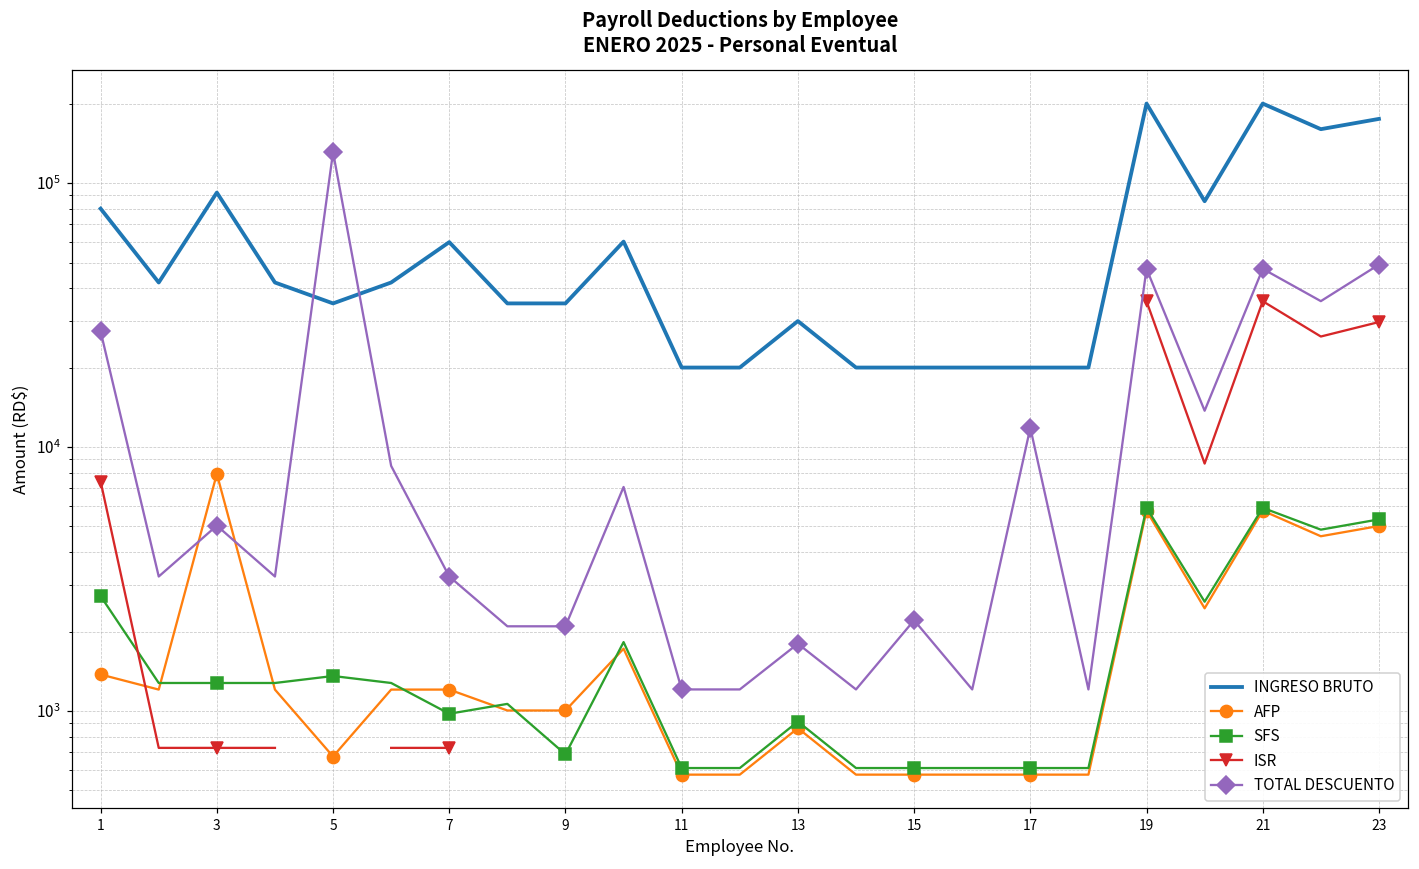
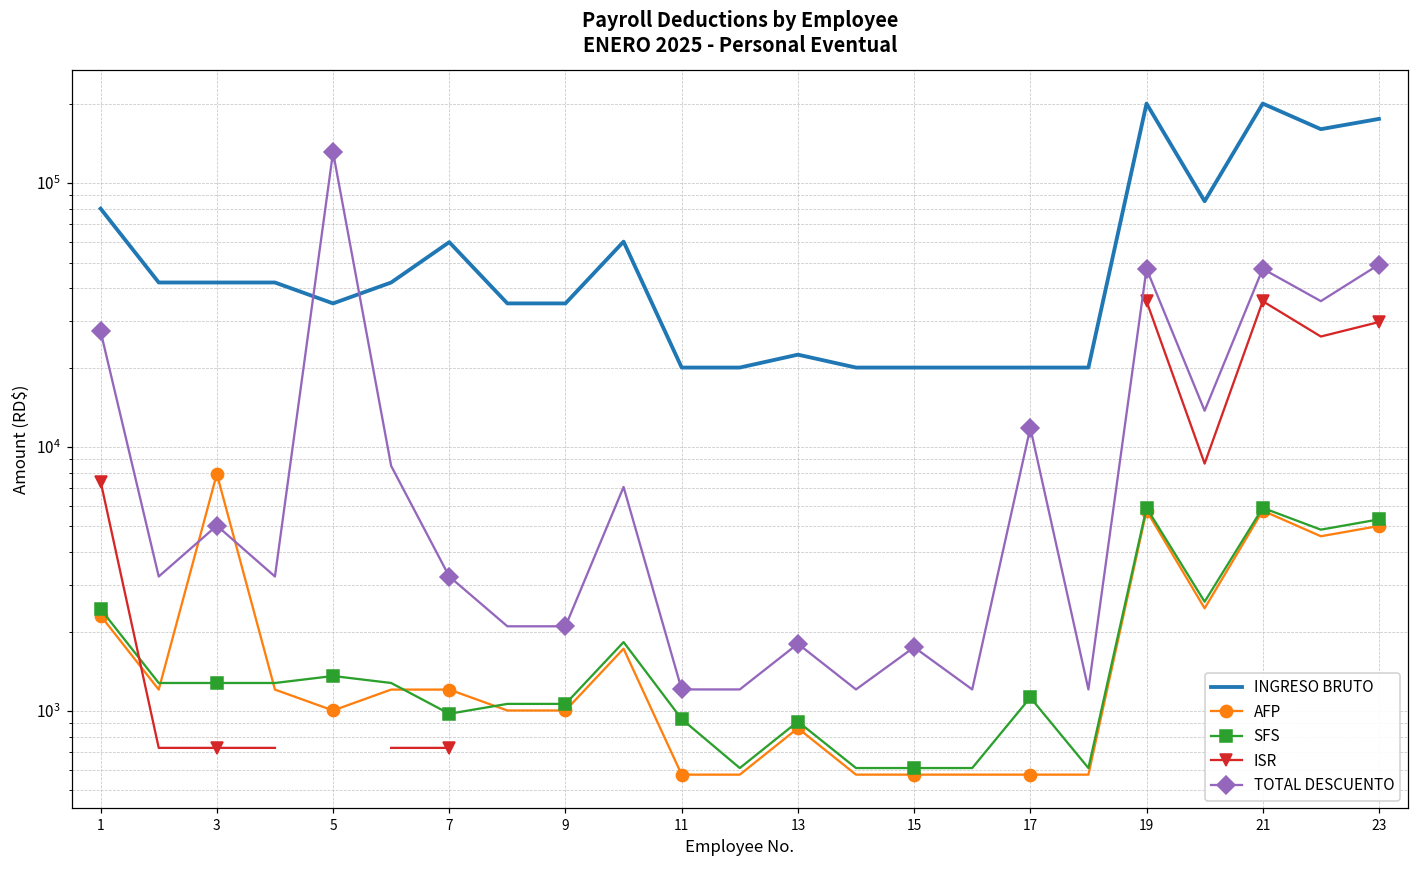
AFP, 1: 1400 -> 2300
SFS, 1: 2700 -> 2400
INGRESO BRUTO, 3: 92000 -> 42000
AFP, 5: 670 -> 1000
SFS, 9: 690 -> 1100
SFS, 11: 610 -> 930
INGRESO BRUTO, 13: 30000 -> 22000
TOTAL DESCUENTO, 15: 2200 -> 1700
SFS, 17: 610 -> 1100
